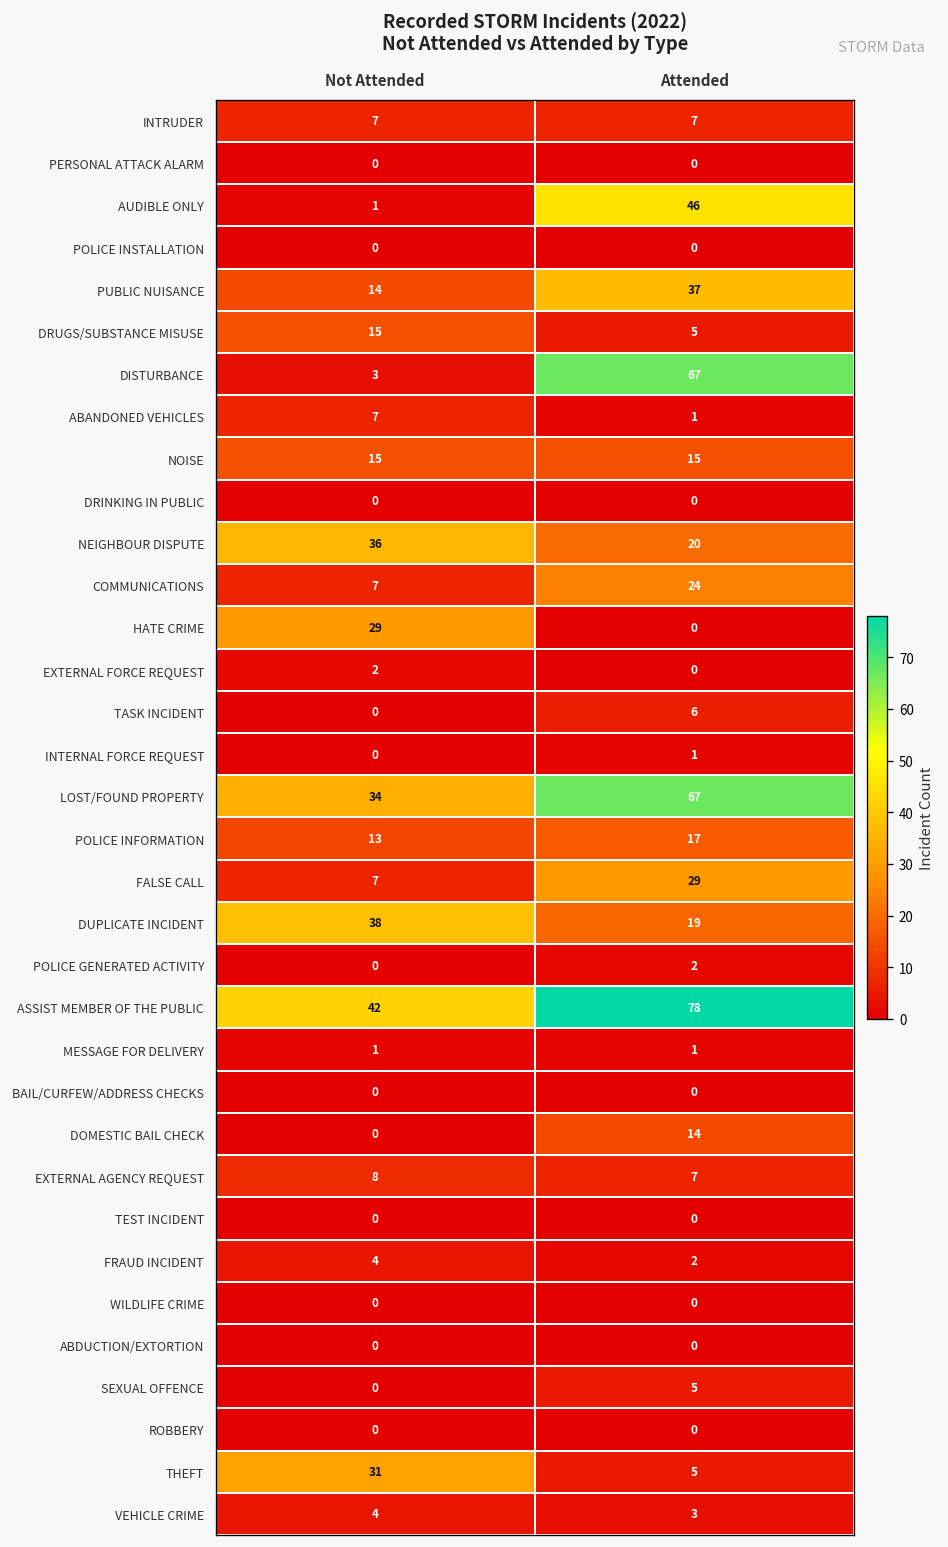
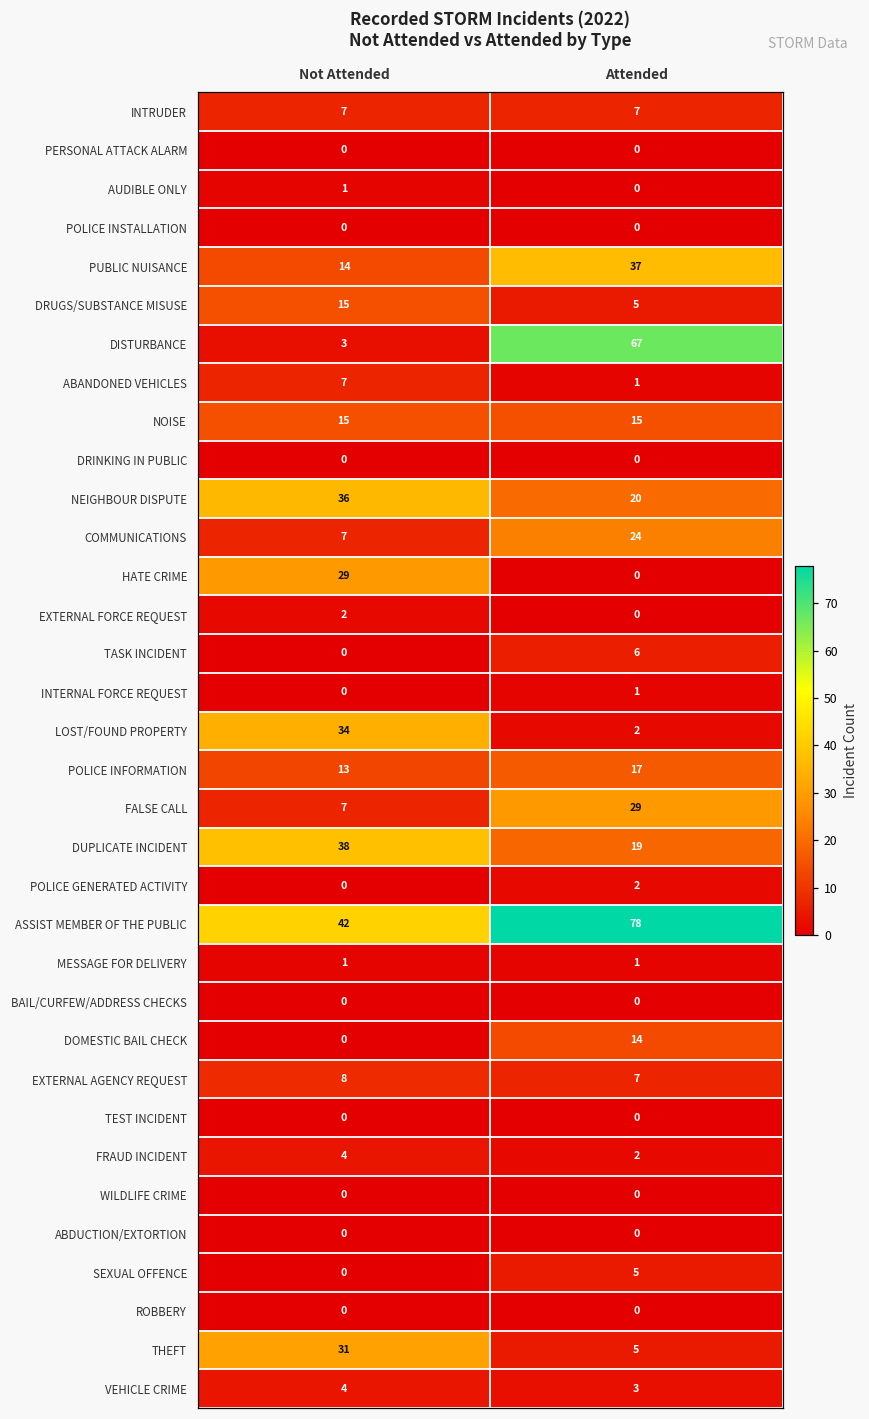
AUDIBLE ONLY, Attended: 46 -> 0
LOST/FOUND PROPERTY, Attended: 67 -> 2
